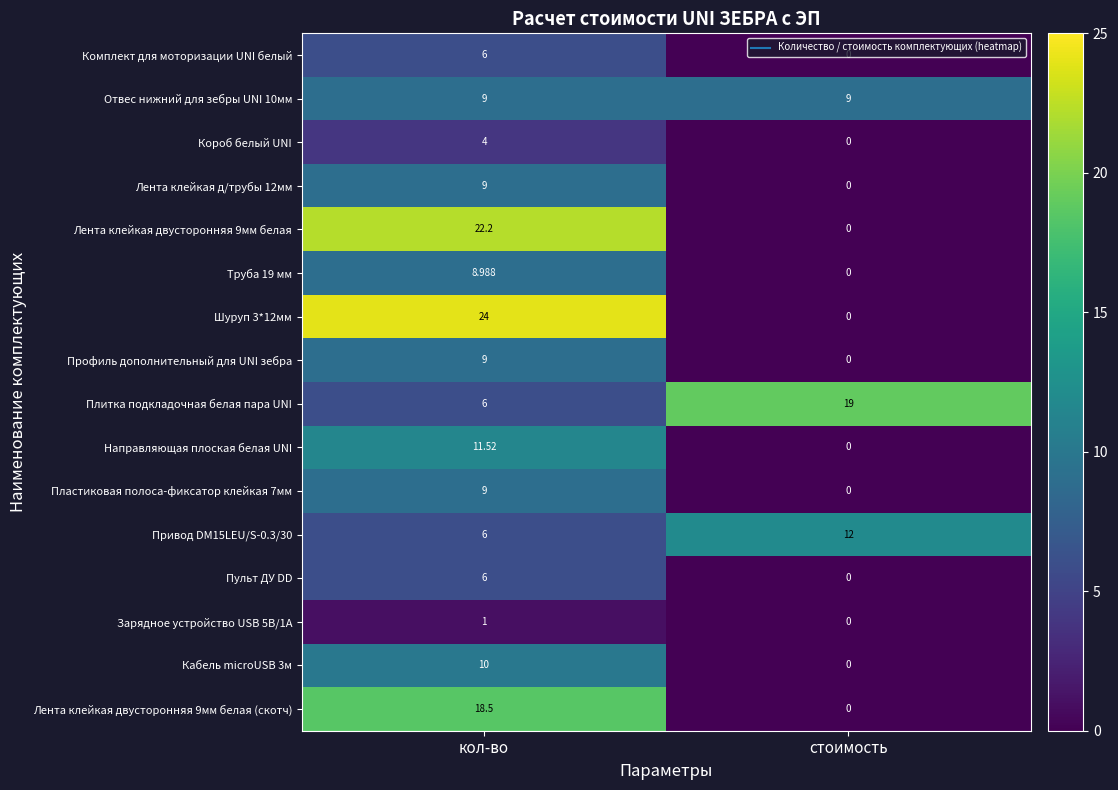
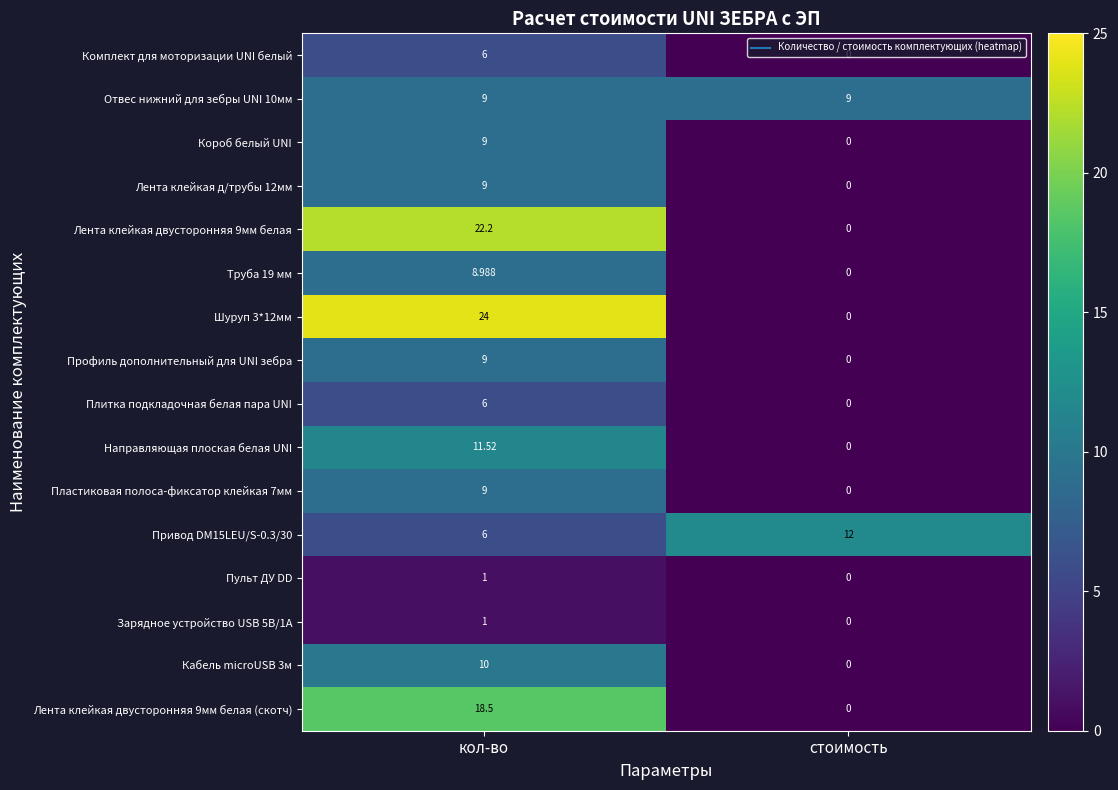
Короб белый UNI, кол-во: 4 -> 9
Плитка подкладочная белая пара UNI, стоимость: 19 -> 0
Пульт ДУ DD, кол-во: 6 -> 1
